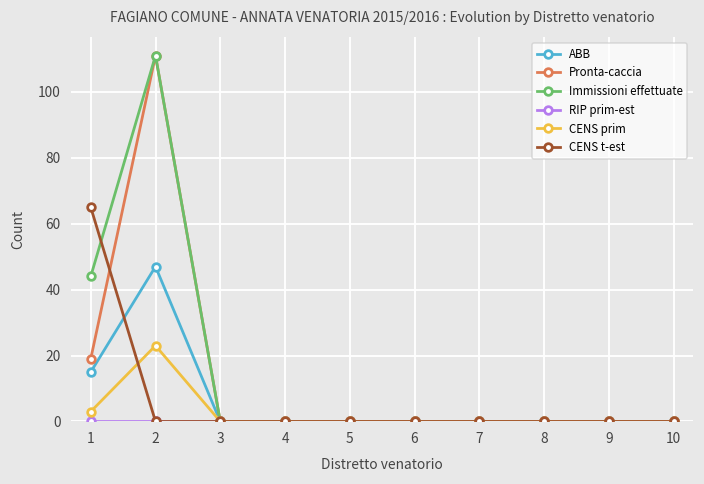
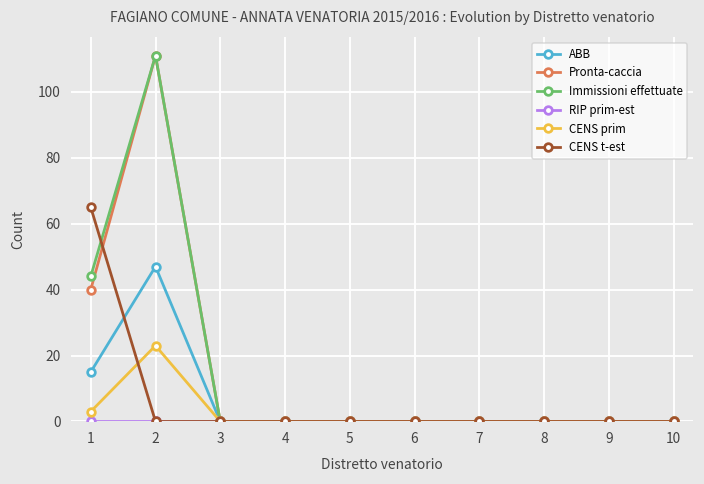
Pronta-caccia, 1: 19 -> 40
